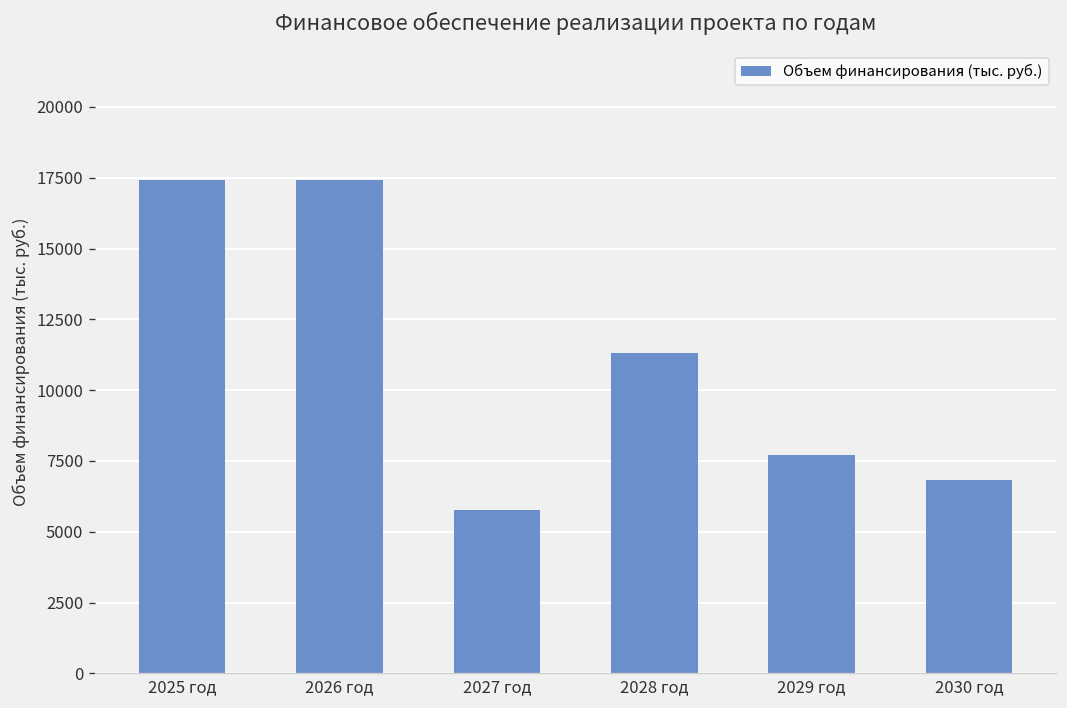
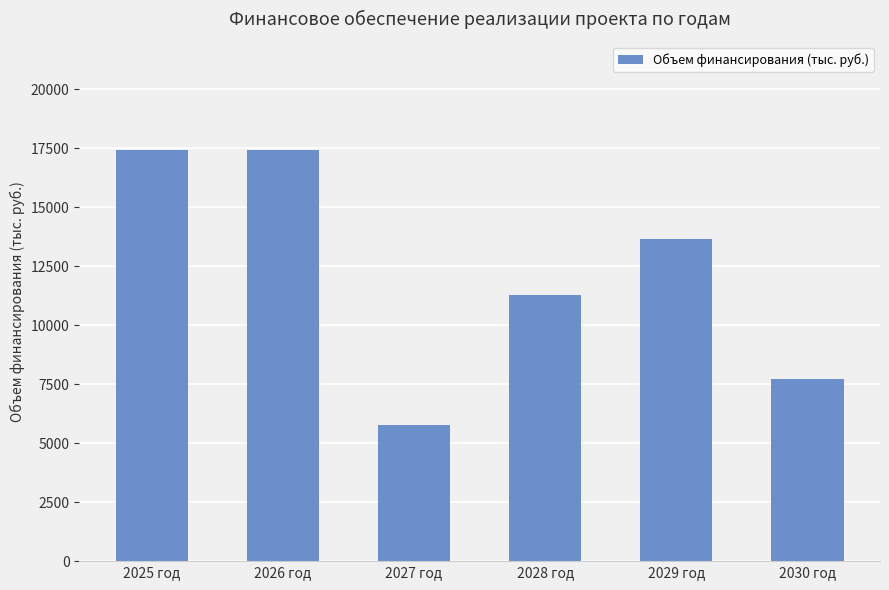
2029 год: 7700 -> 13600
2030 год: 6800 -> 7700
